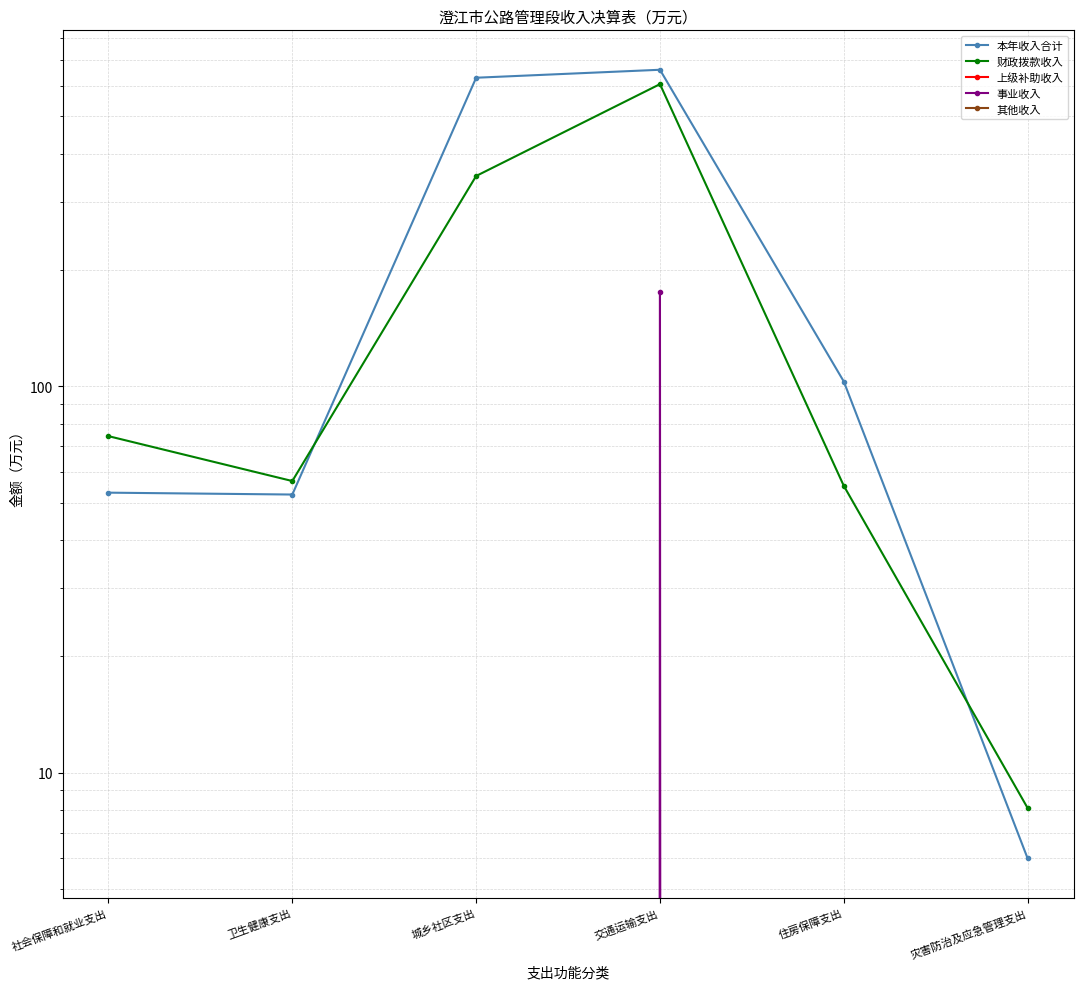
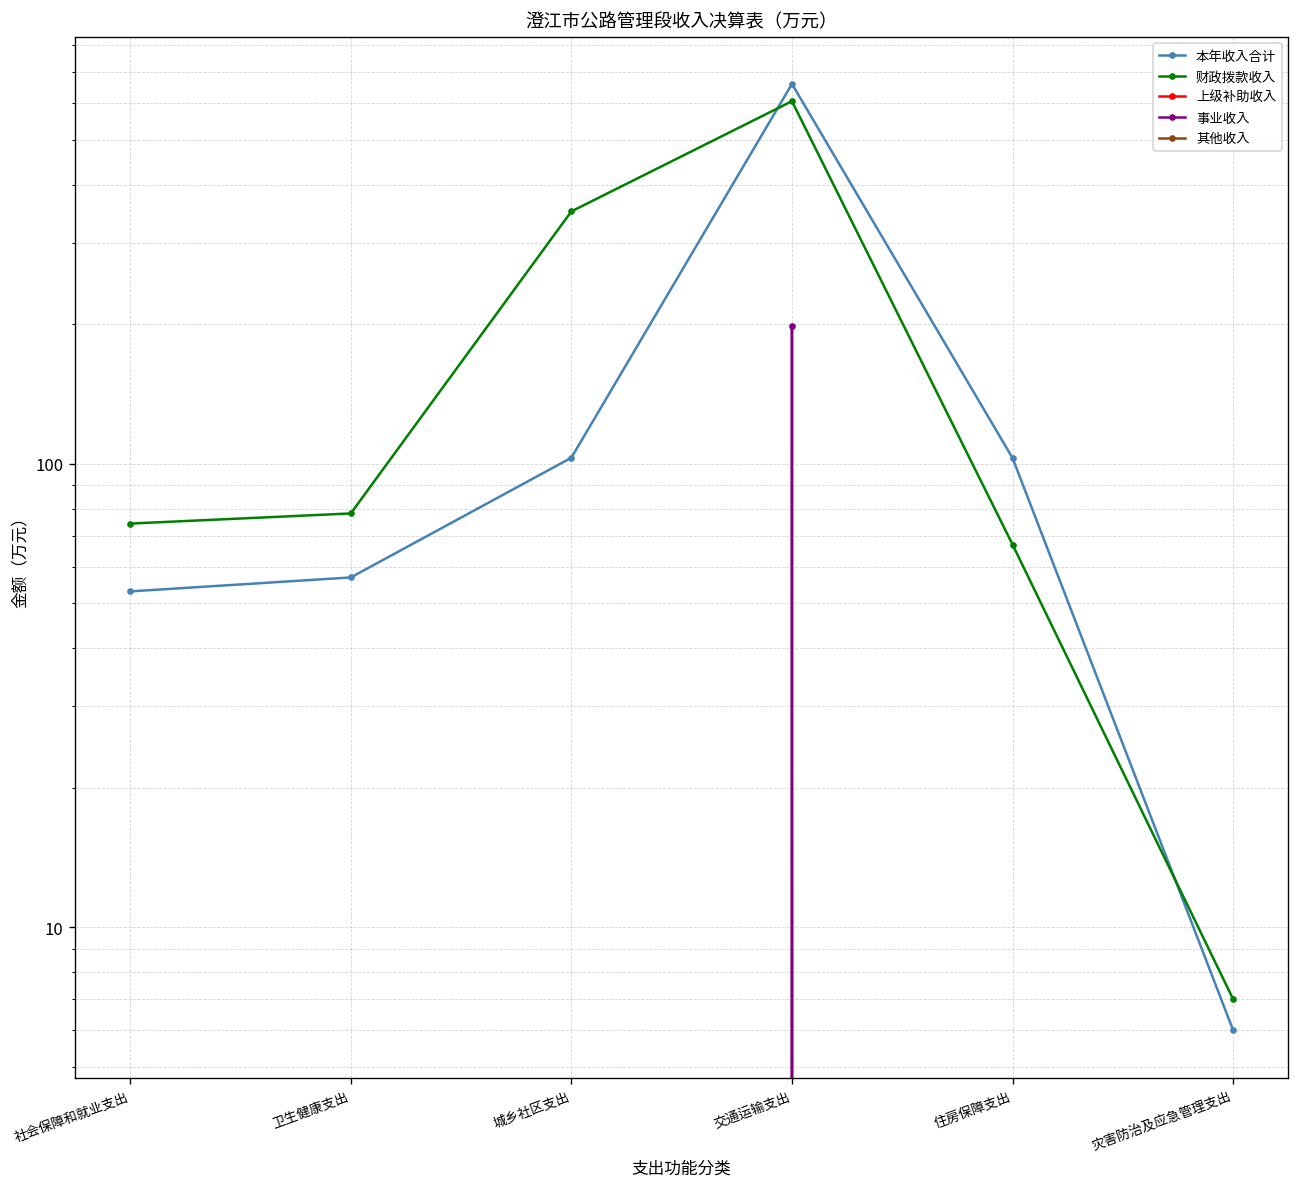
本年收入合计, 卫生健康支出: 53 -> 57
财政拨款收入, 卫生健康支出: 57 -> 78
本年收入合计, 城乡社区支出: 630 -> 103
事业收入, 交通运输支出: 180 -> 200
财政拨款收入, 住房保障支出: 55 -> 67
财政拨款收入, 灾害防治及应急管理支出: 8.1 -> 7.0
